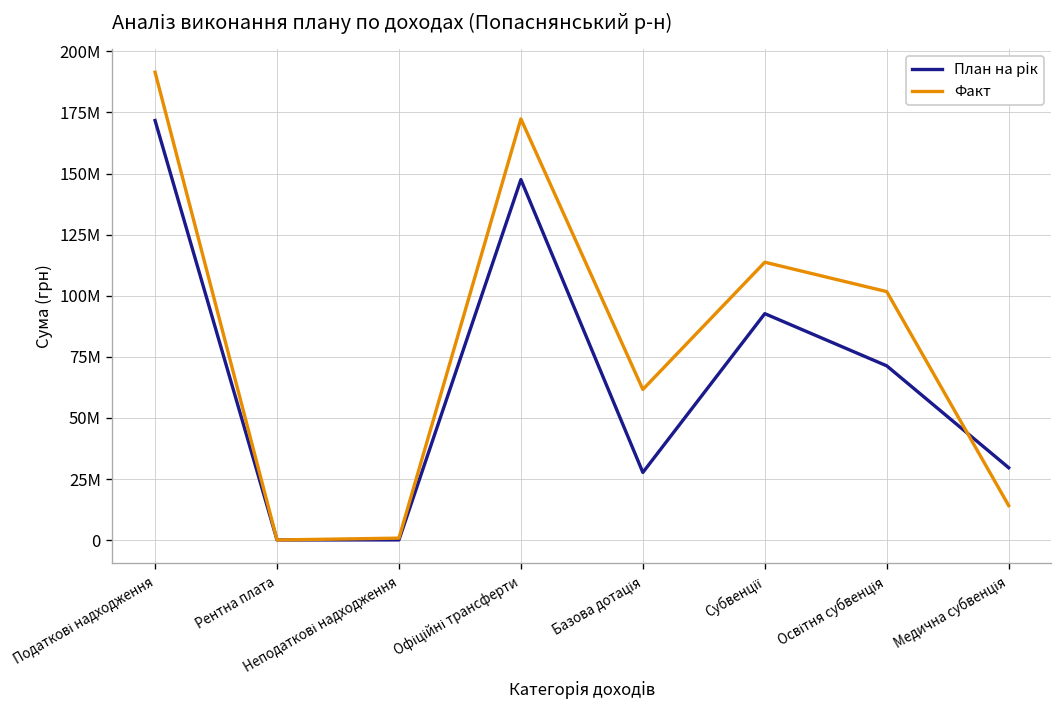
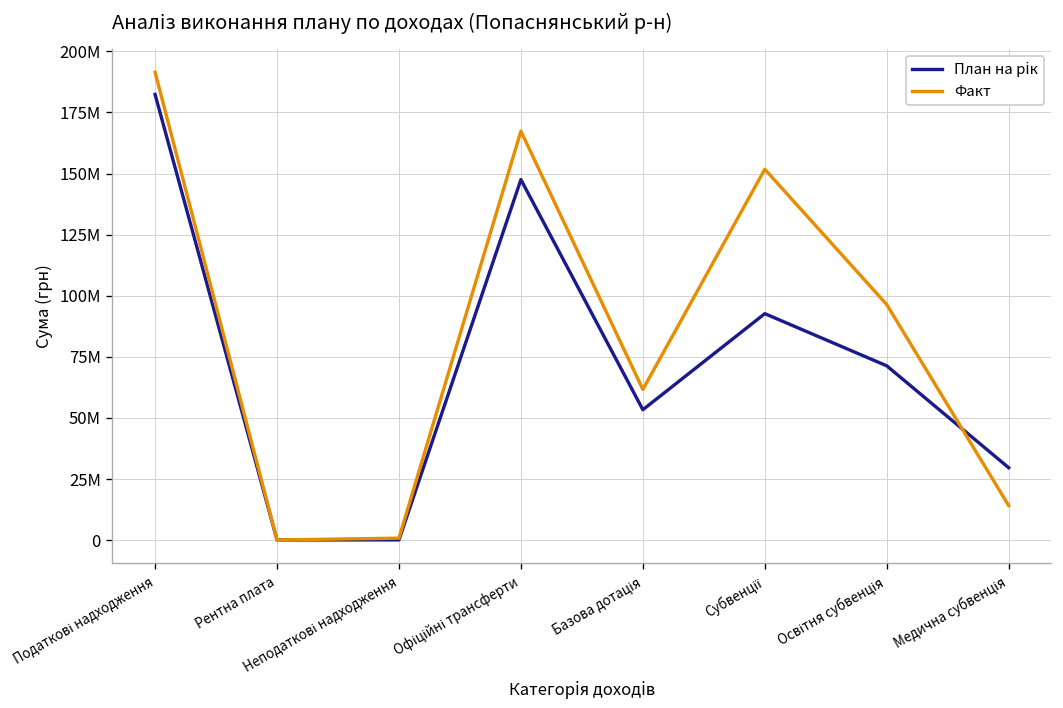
План на рік, Податкові надходження: 172000000 -> 182000000
Факт, Офіційні трансферти: 172000000 -> 167000000
План на рік, Базова дотація: 28000000 -> 53000000
Факт, Субвенції: 114000000 -> 152000000
Факт, Освітня субвенція: 102000000 -> 96000000
